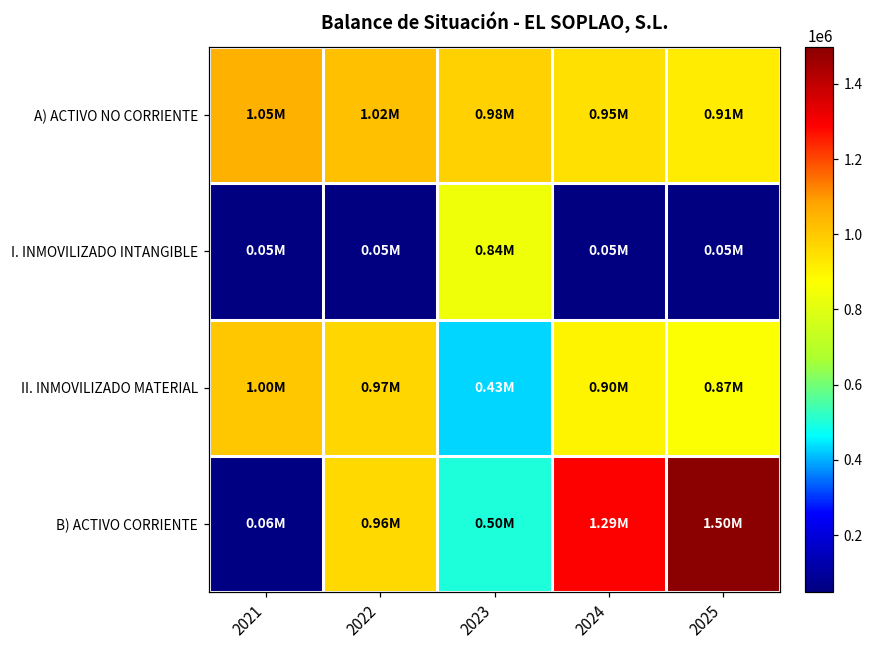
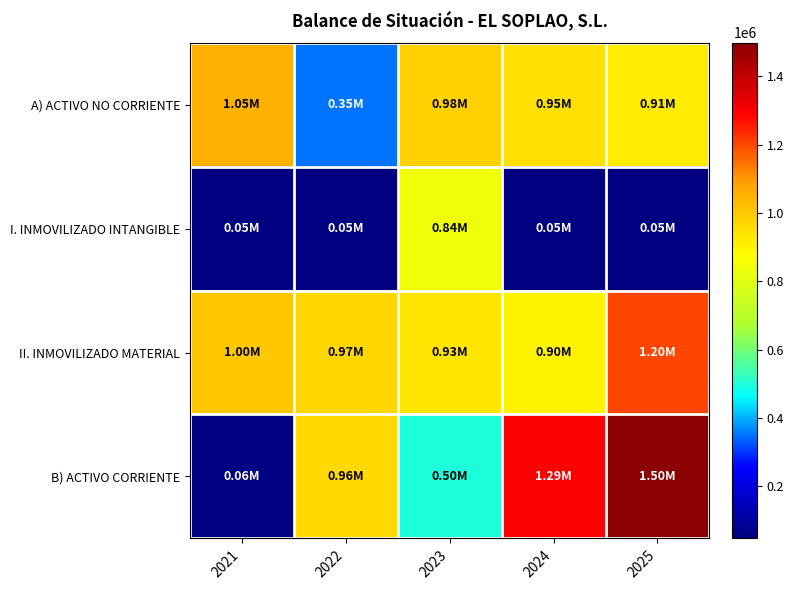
A) ACTIVO NO CORRIENTE, 2022: 1.02M -> 0.35M
II. INMOVILIZADO MATERIAL, 2023: 0.43M -> 0.93M
II. INMOVILIZADO MATERIAL, 2025: 0.87M -> 1.20M
